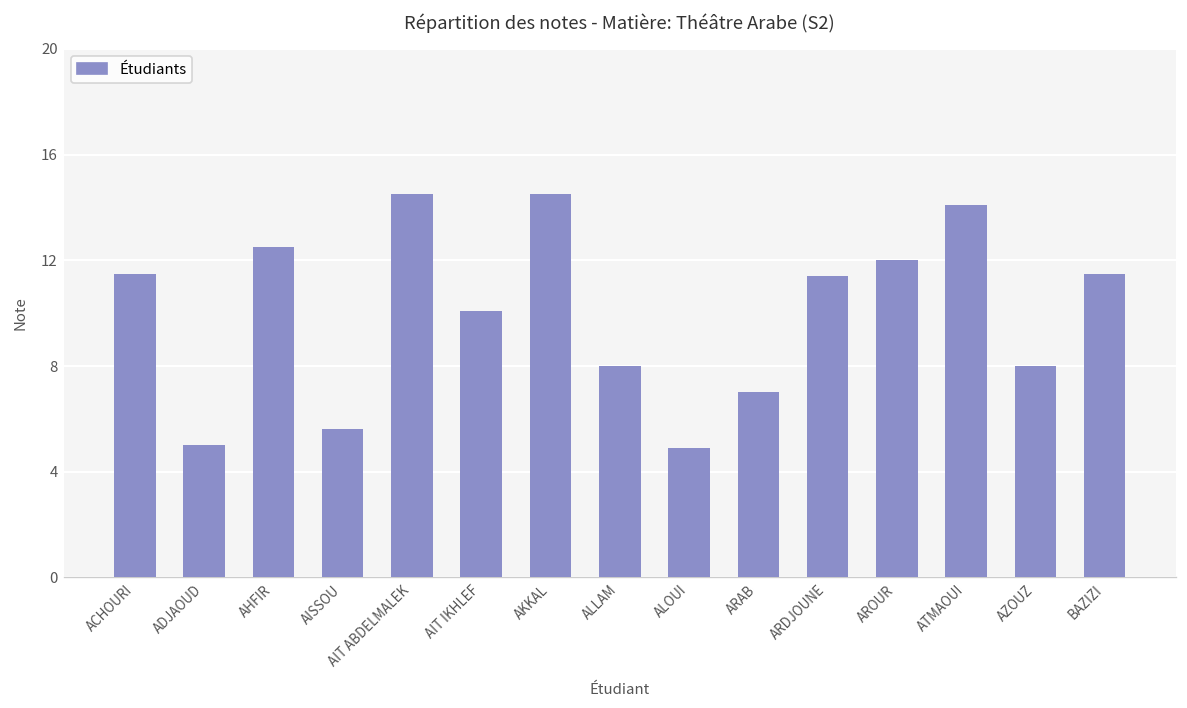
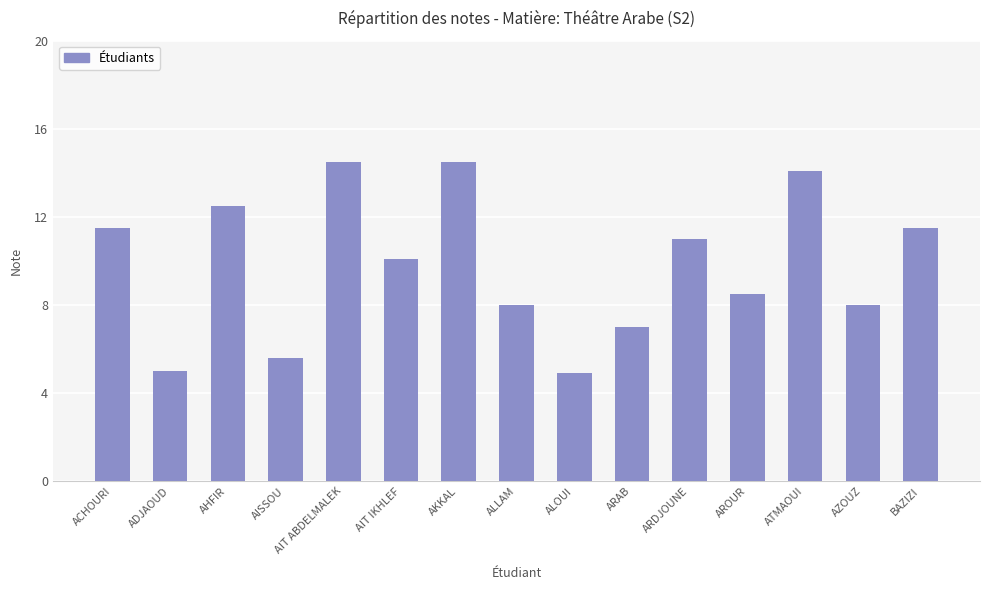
ARDJOUNE: 11.4 -> 11.0
AROUR: 12.0 -> 8.5
